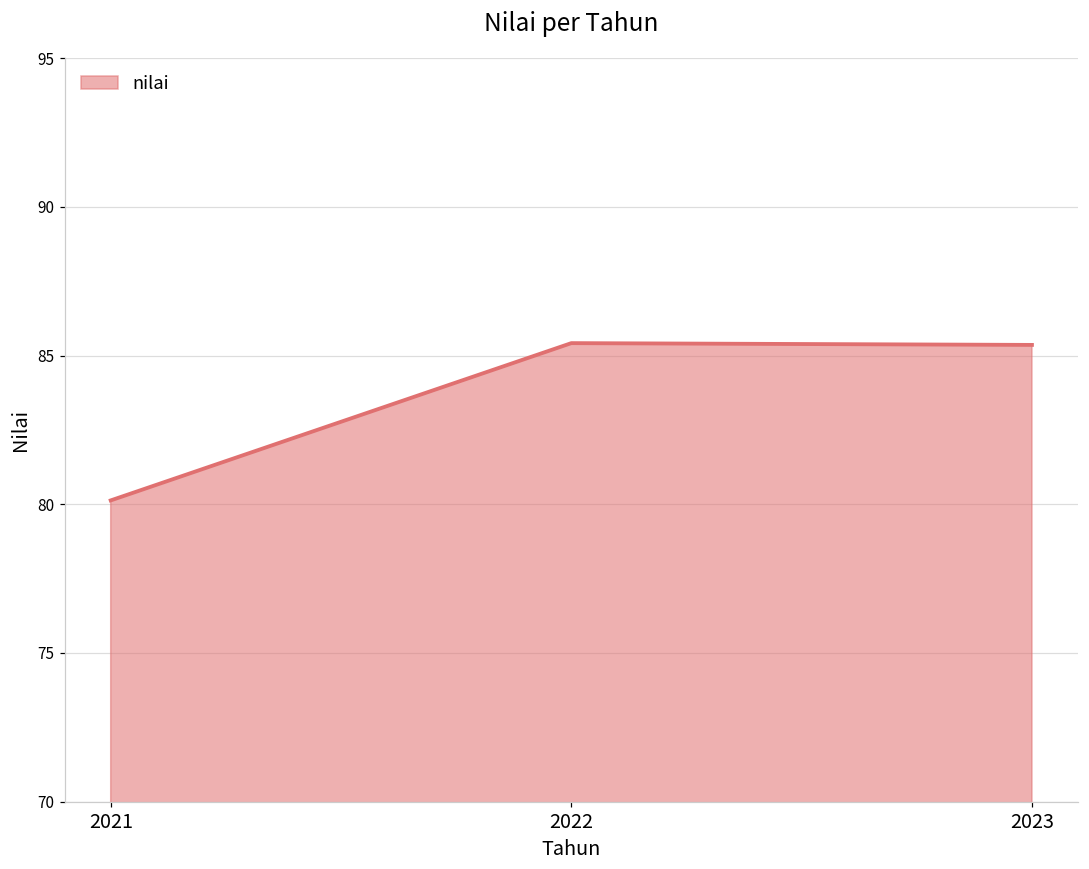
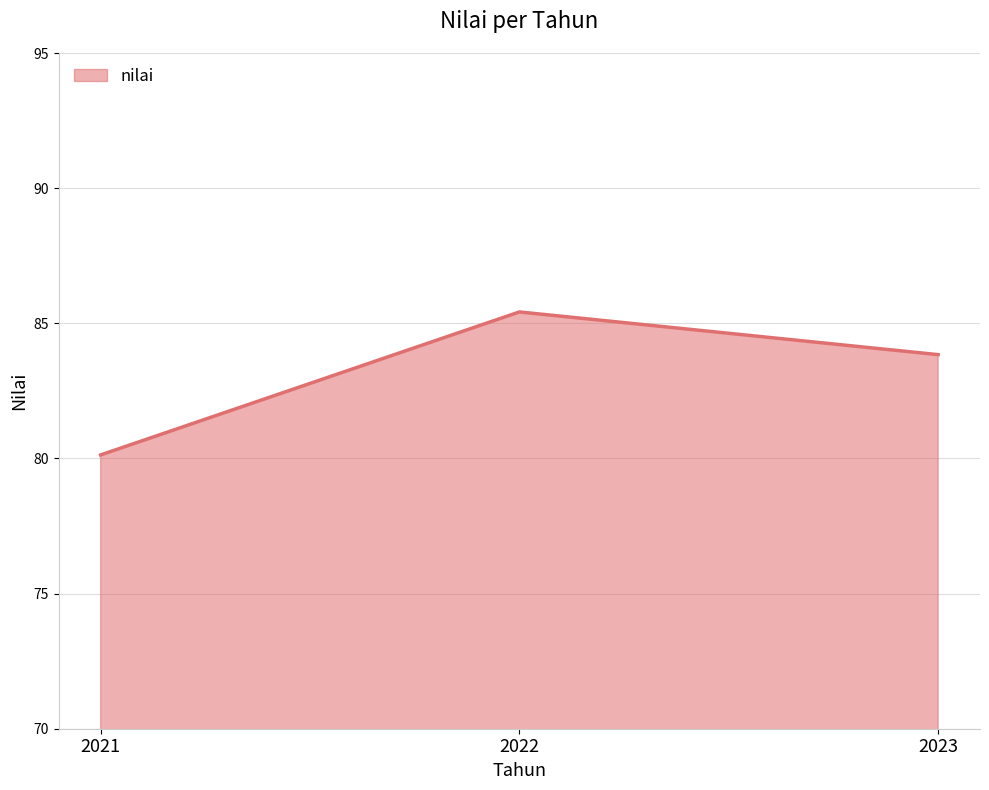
2023: 85.4 -> 83.8
